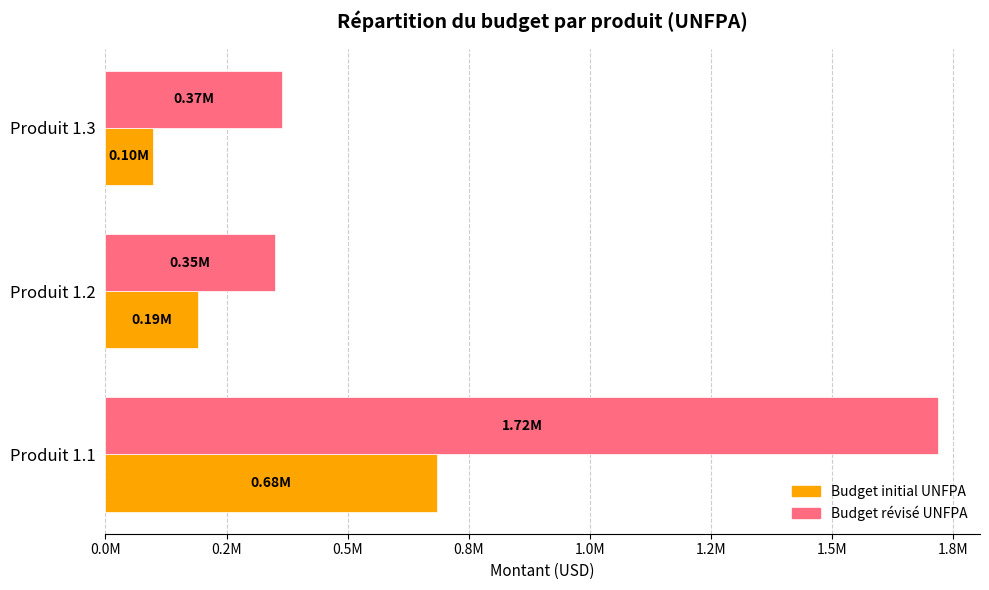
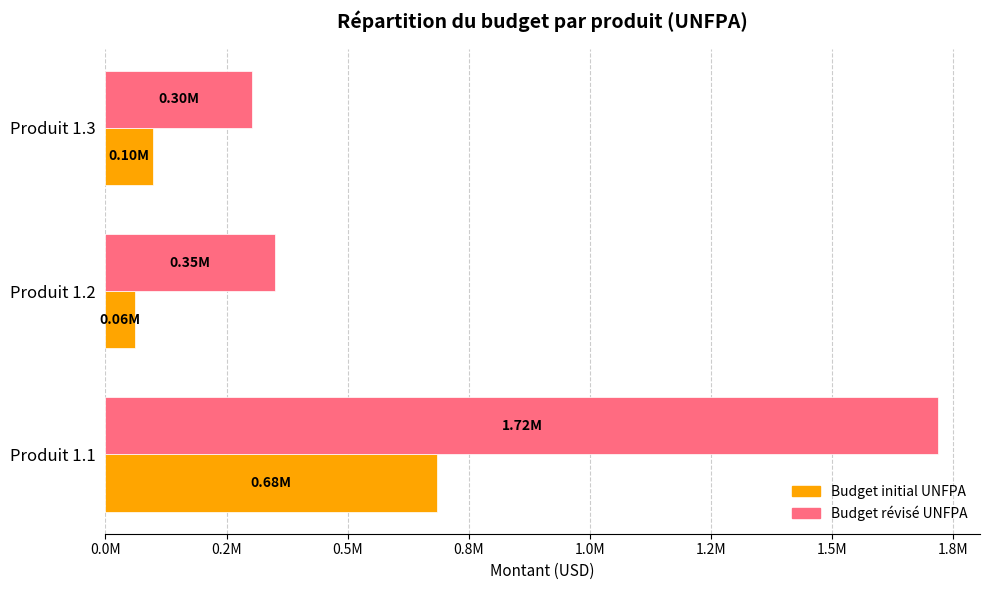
Budget révisé UNFPA, Produit 1.3: 0.37M -> 0.30M
Budget initial UNFPA, Produit 1.2: 0.19M -> 0.06M
